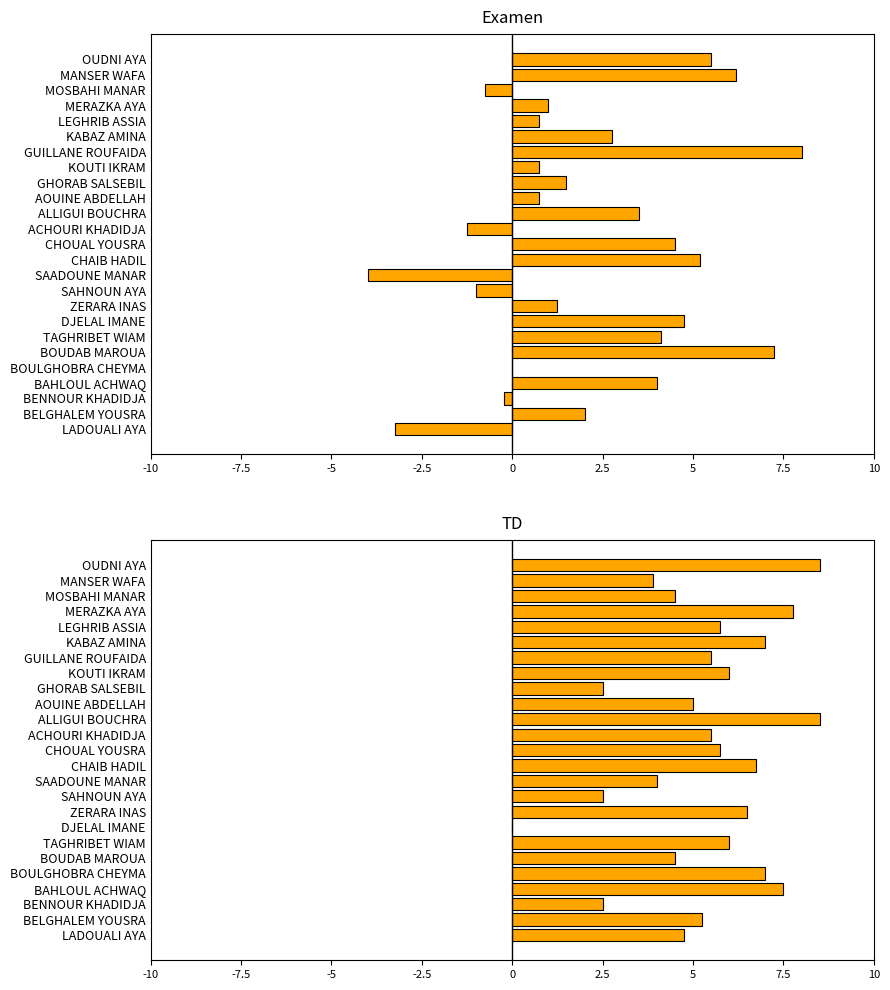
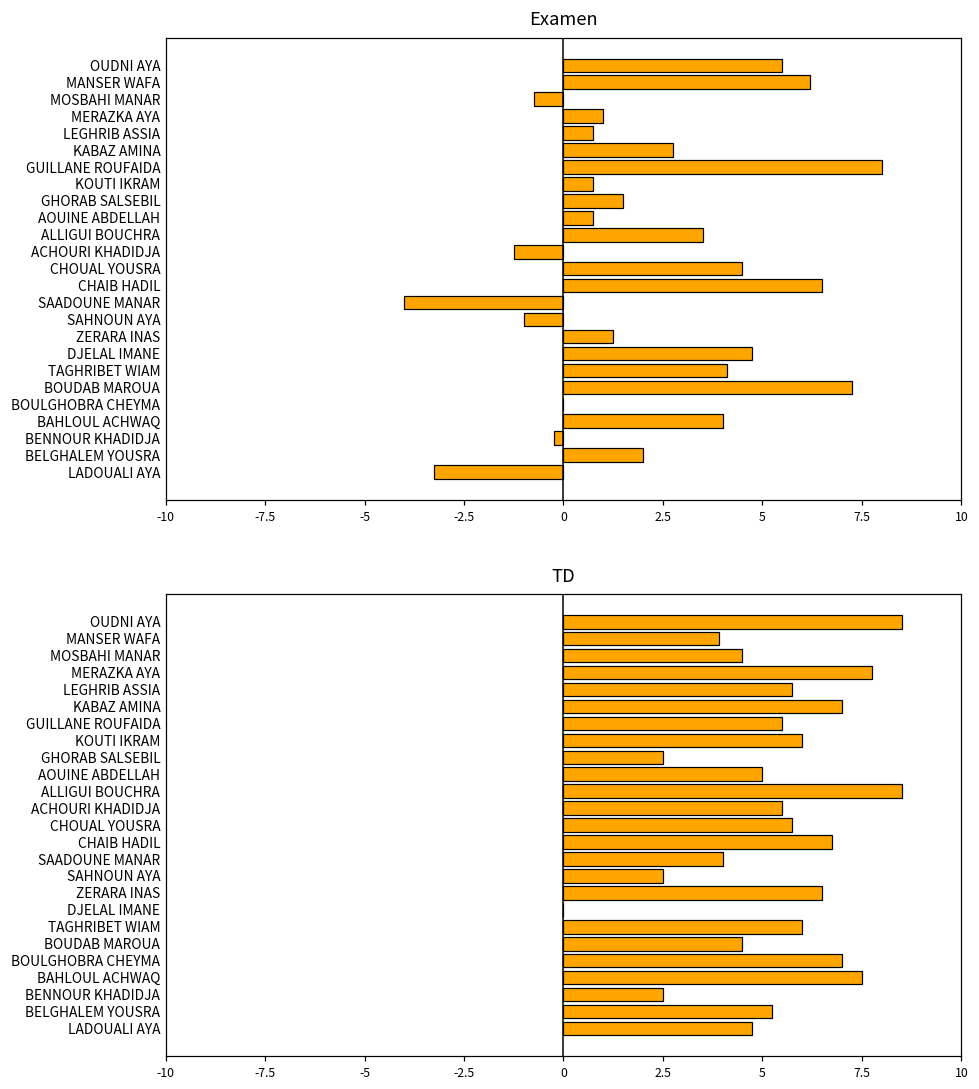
Examen, CHAIB HADIL: 5.2 -> 6.5
